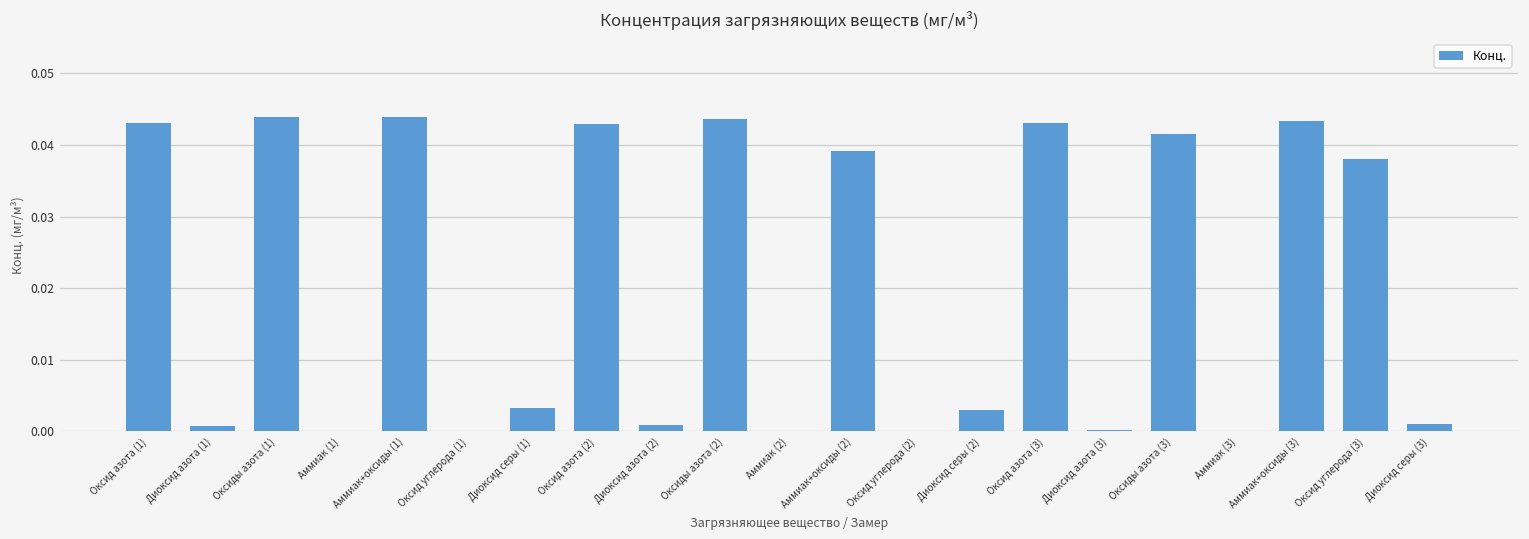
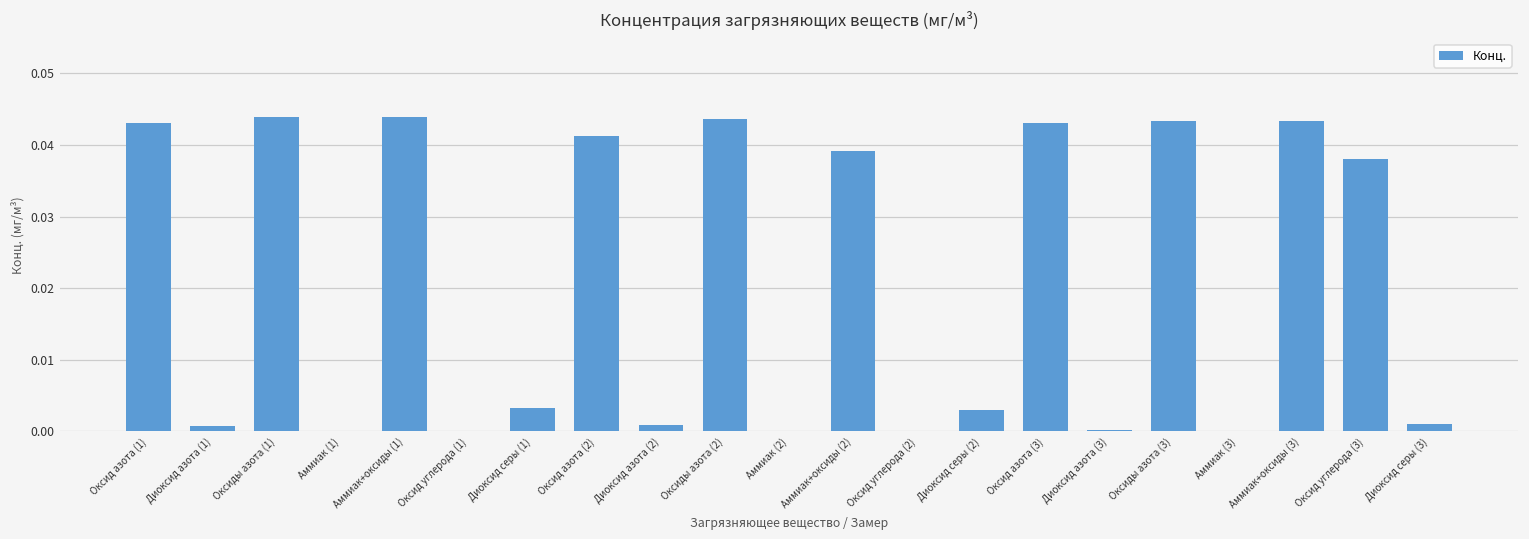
Оксид азота (2): 0.043 -> 0.041
Оксиды азота (3): 0.042 -> 0.043
